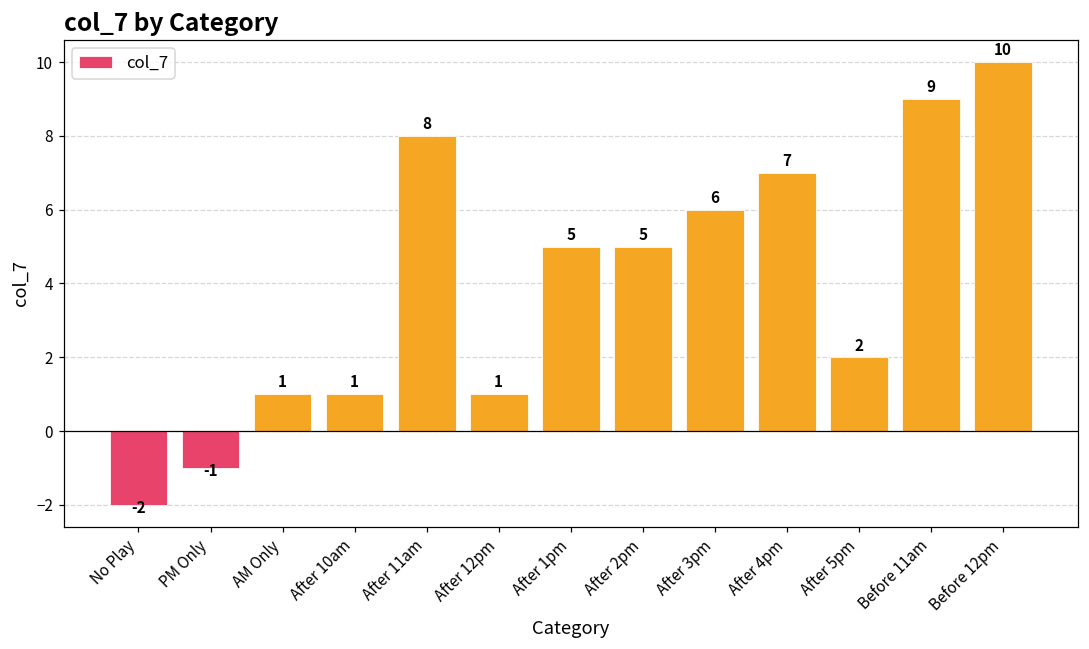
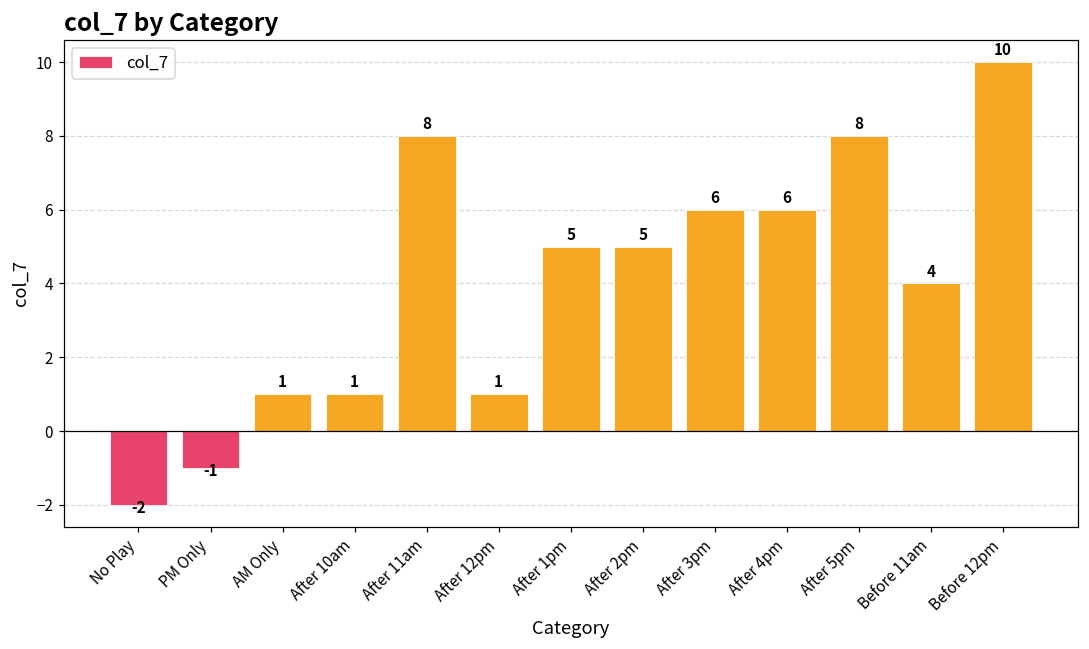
After 4pm: 7 -> 6
After 5pm: 2 -> 8
Before 11am: 9 -> 4
